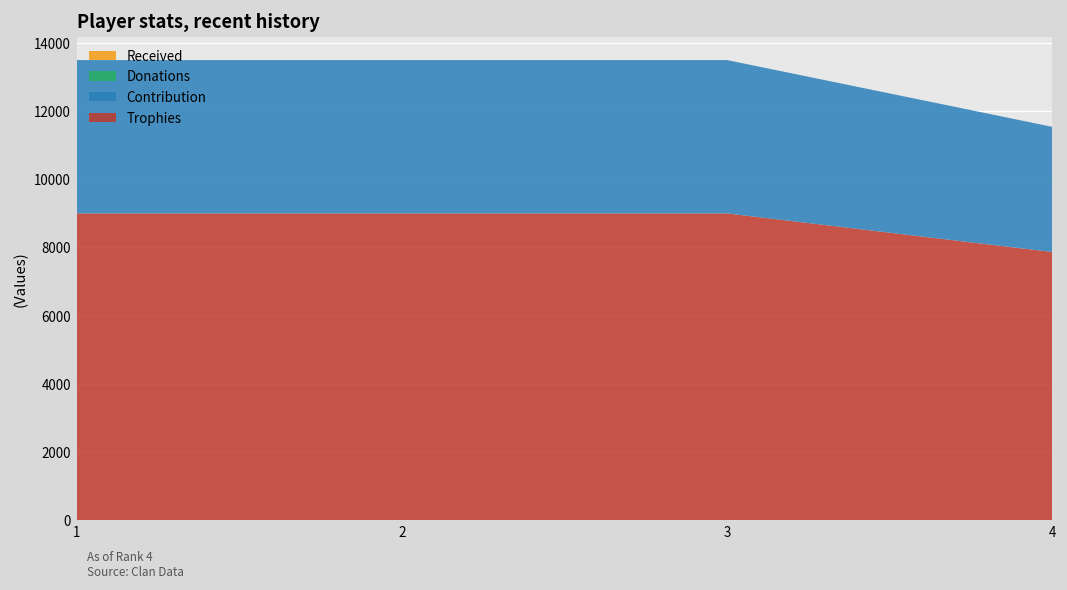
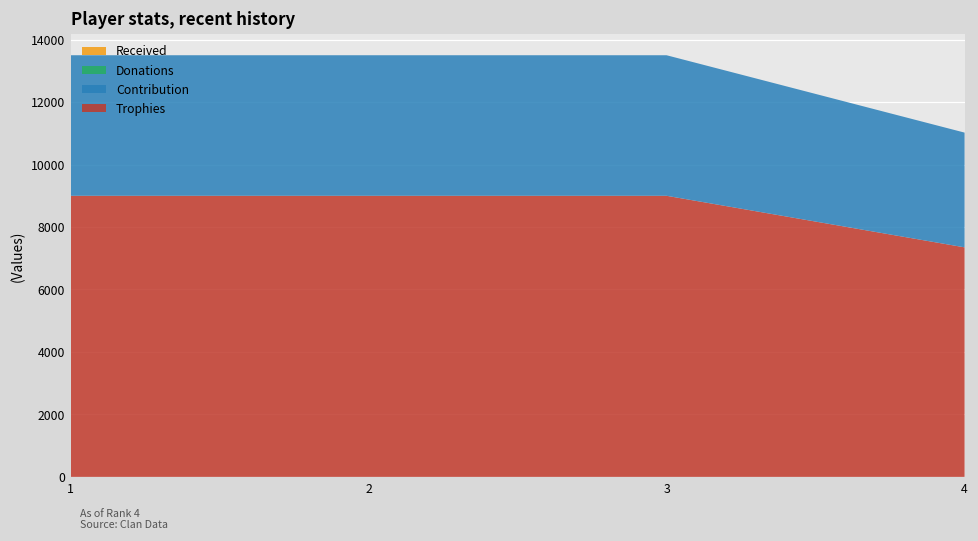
Trophies, 4: 7900 -> 7300
